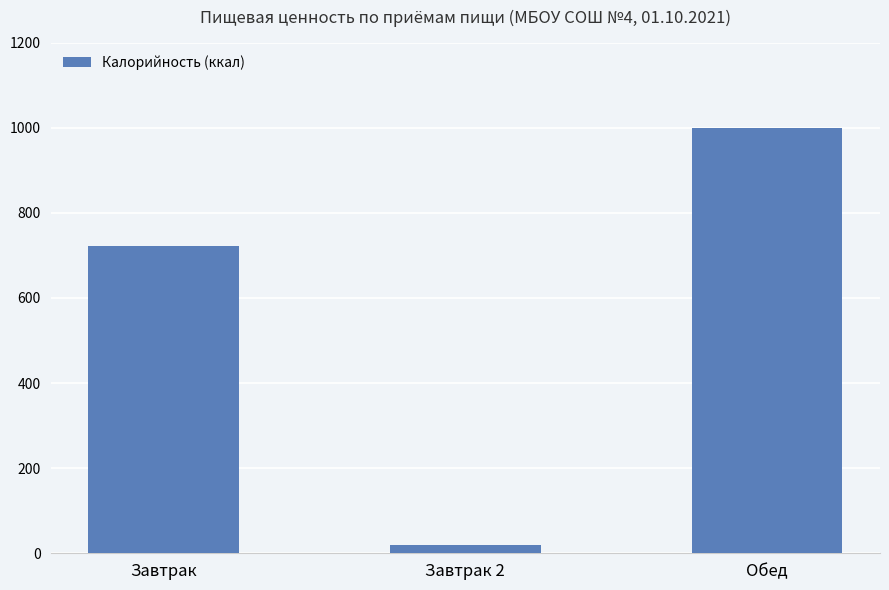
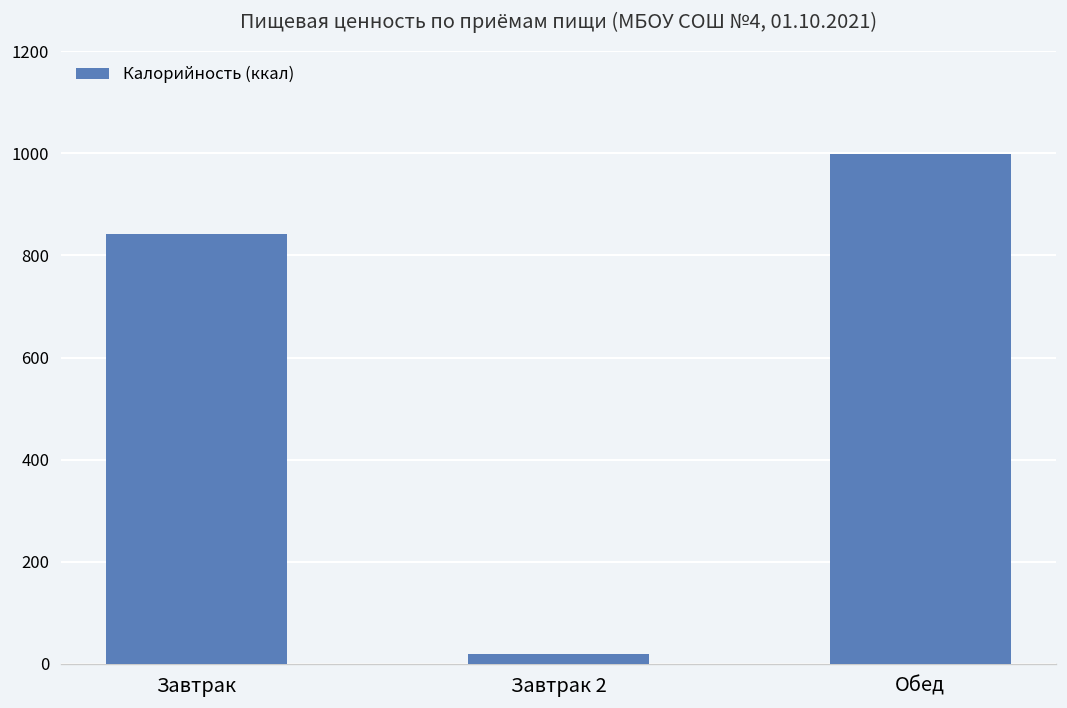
Завтрак: 720 -> 840
